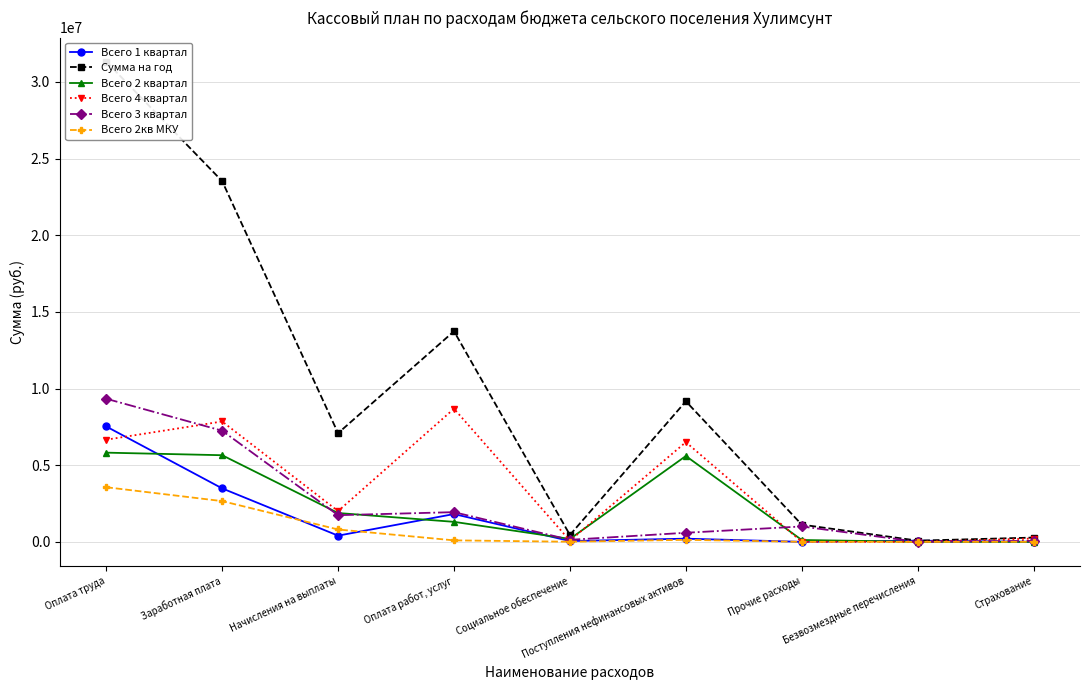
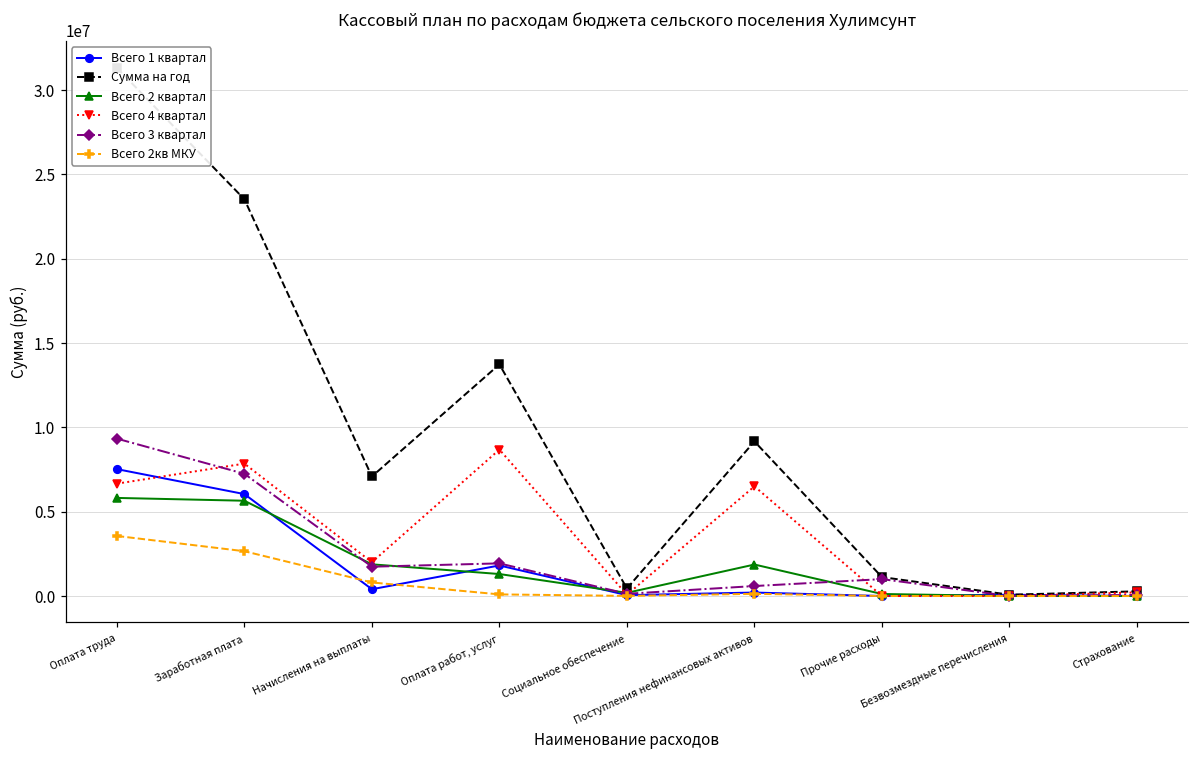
Всего 1 квартал, Заработная плата: 3500000 -> 6000000
Всего 2 квартал, Поступления нефинансовых активов: 5600000 -> 1900000
